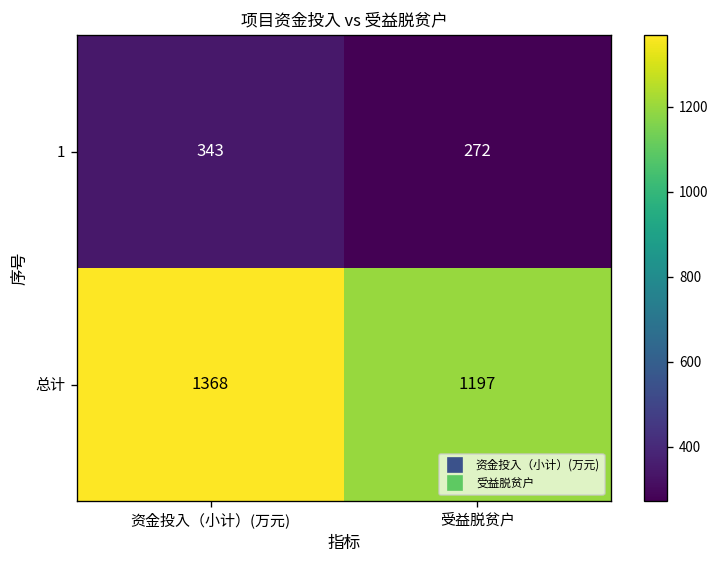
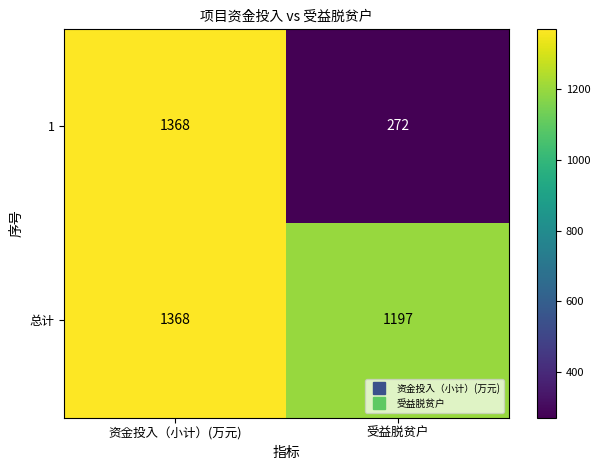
1, 资金投入（小计）(万元): 343 -> 1368
